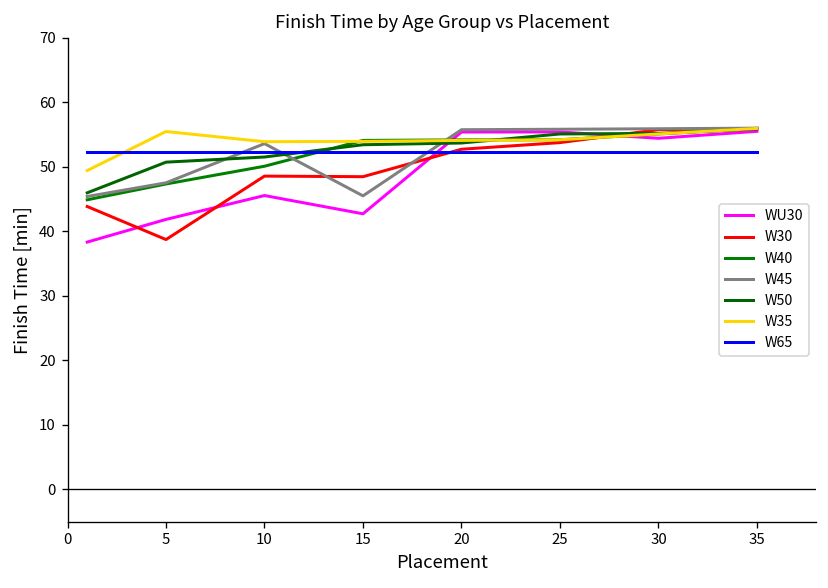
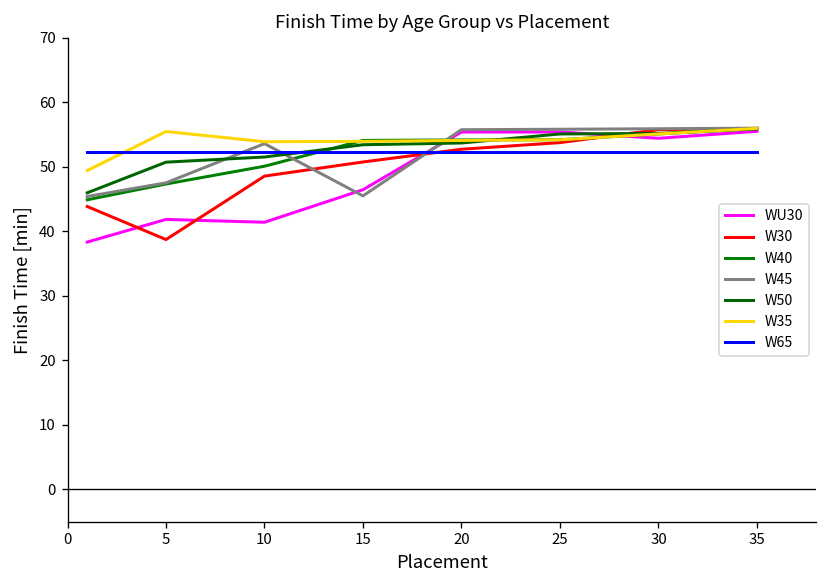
WU30, 10: 46 -> 41
WU30, 15: 43 -> 46
W30, 15: 48 -> 51
